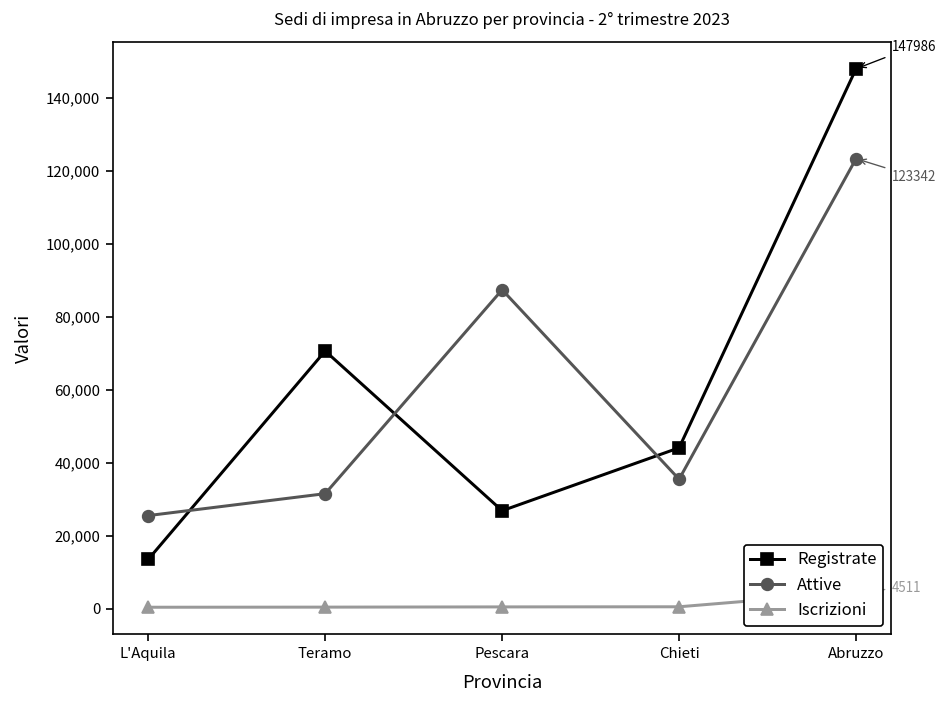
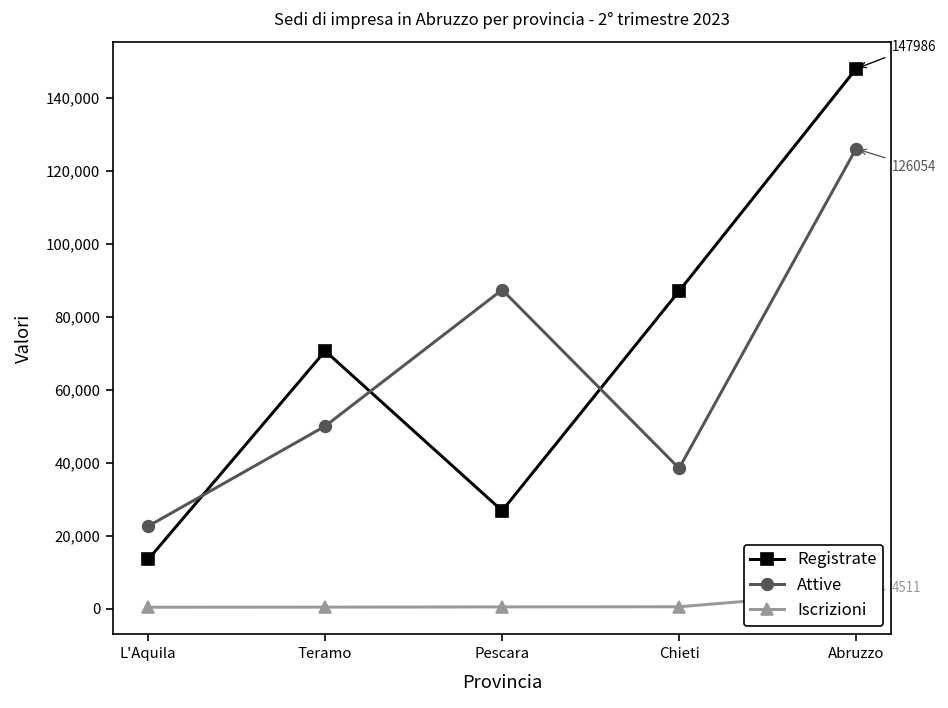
Attive, L'Aquila: 25,000 -> 23,000
Attive, Teramo: 32,000 -> 50,000
Registrate, Chieti: 44,000 -> 87,000
Attive, Chieti: 35,000 -> 38,000
Attive, Abruzzo: 123342 -> 126054
